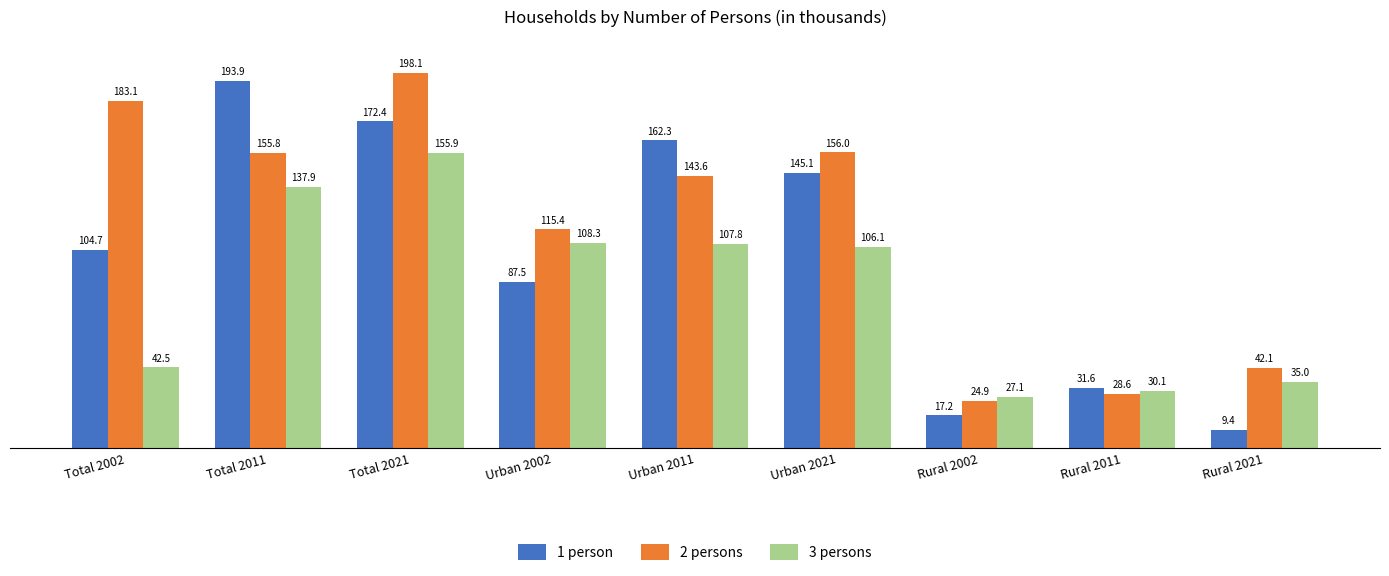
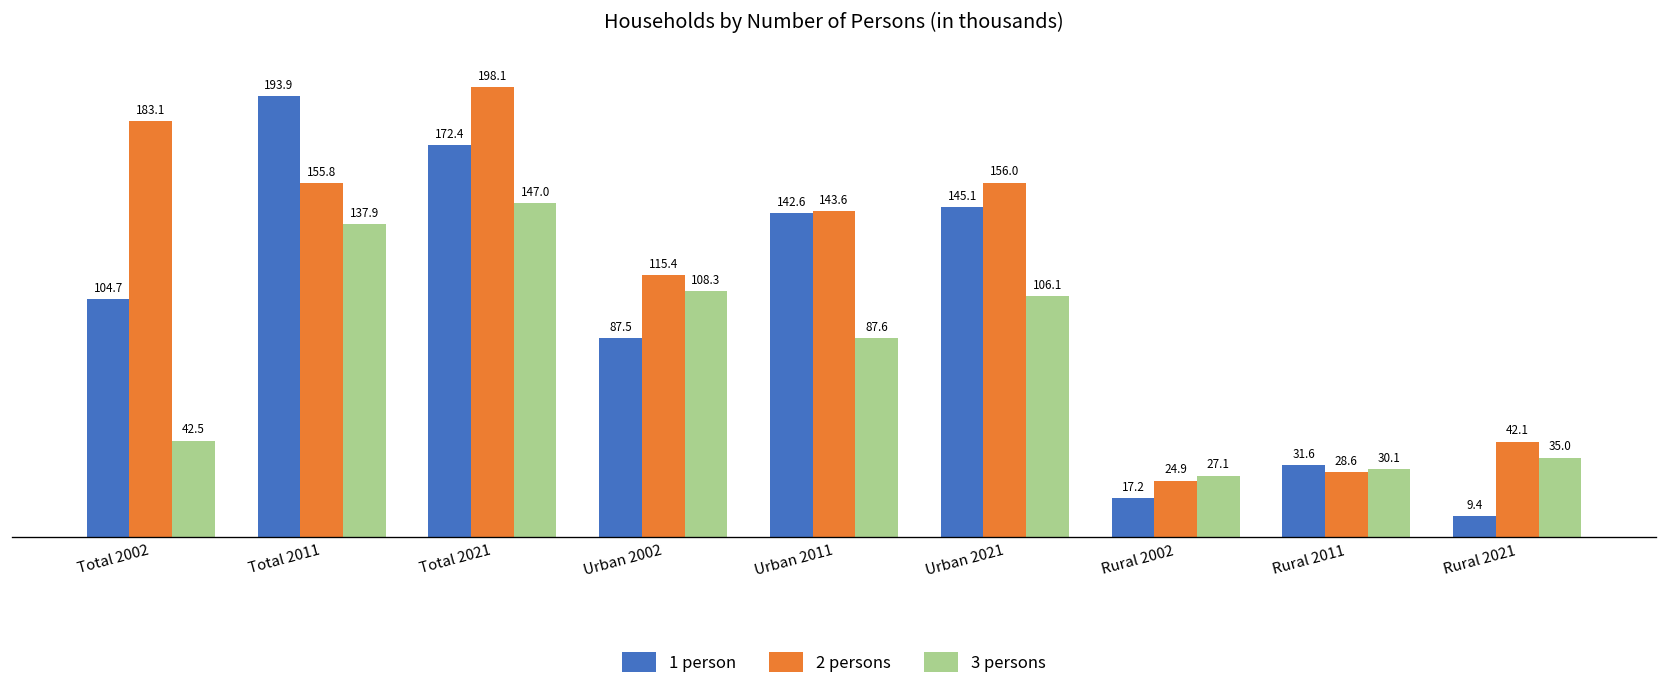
3 persons, Total 2021: 155.9 -> 147.0
1 person, Urban 2011: 162.3 -> 142.6
3 persons, Urban 2011: 107.8 -> 87.6
